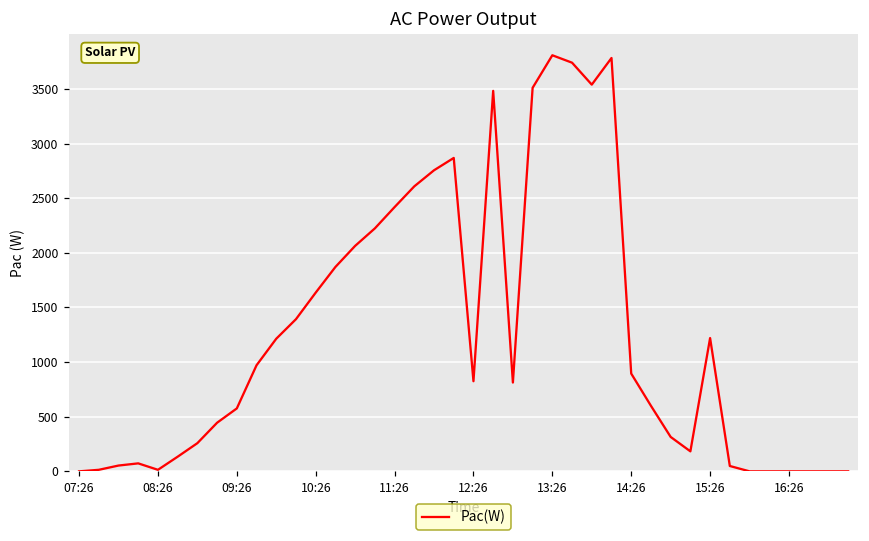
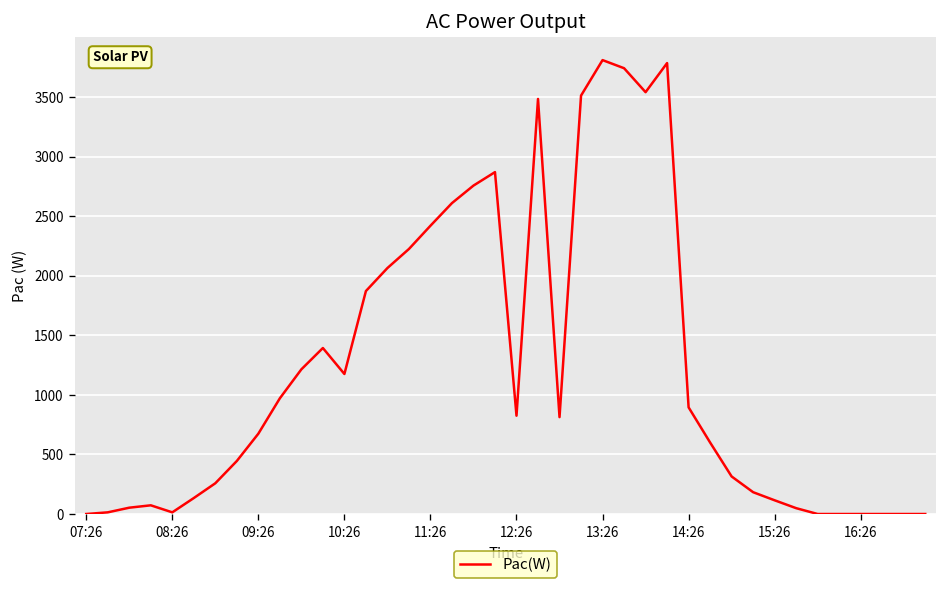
09:26: 600 -> 700
10:26: 1600 -> 1200
15:26: 1200 -> 100
